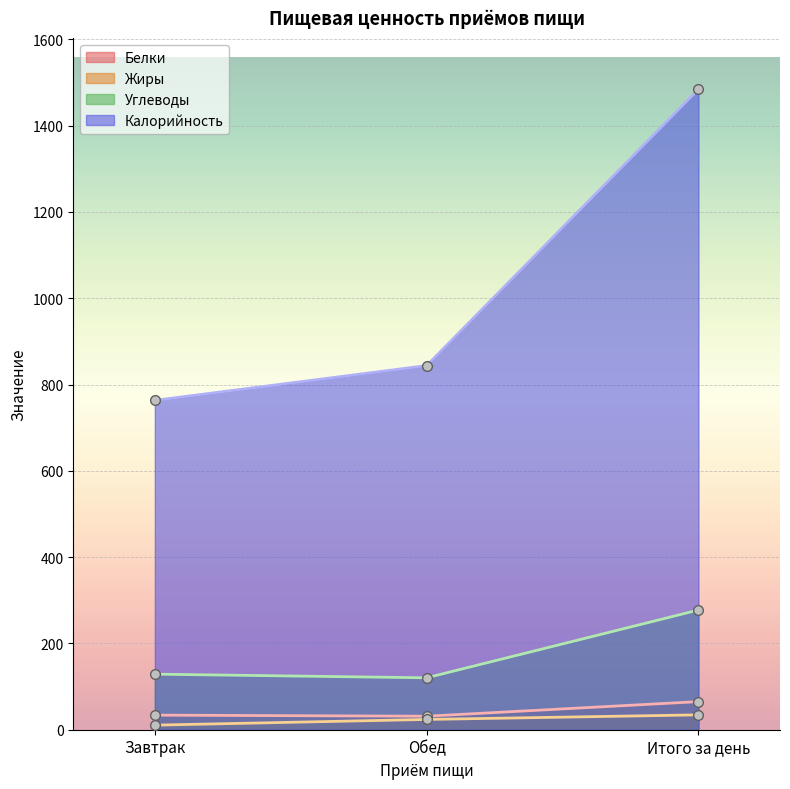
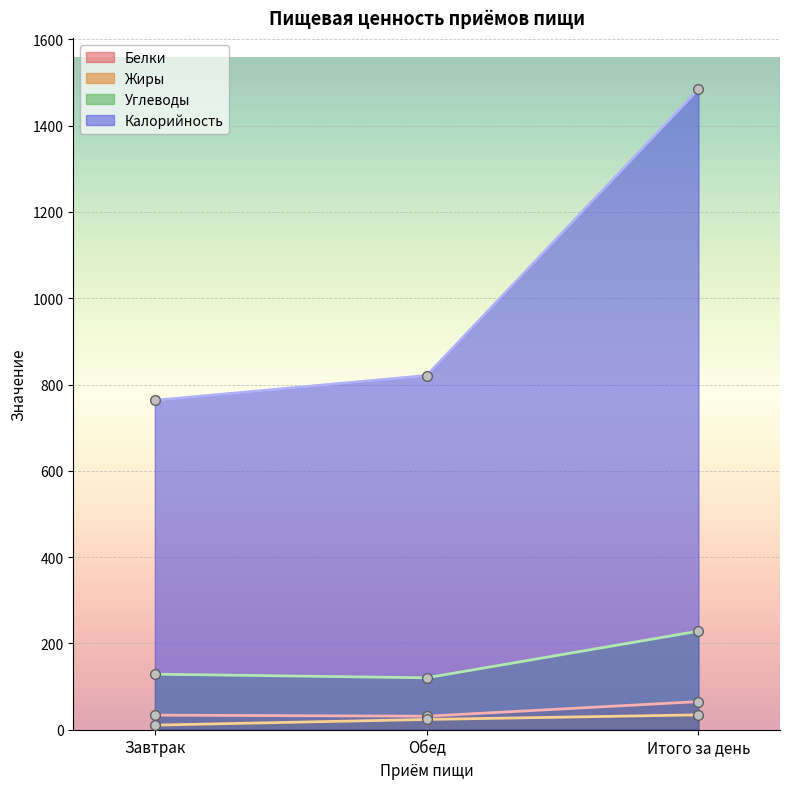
Калорийность, Обед: 840 -> 820
Углеводы, Итого за день: 280 -> 230
